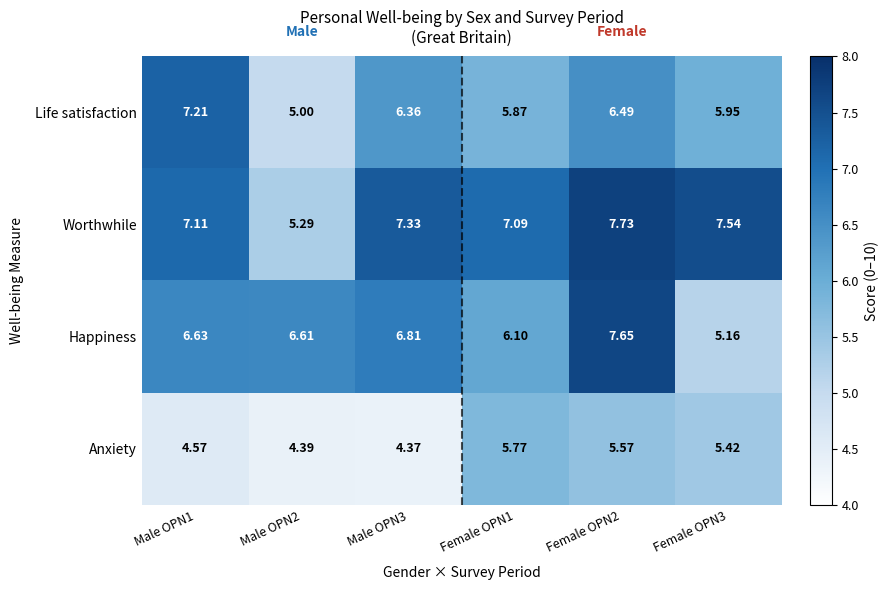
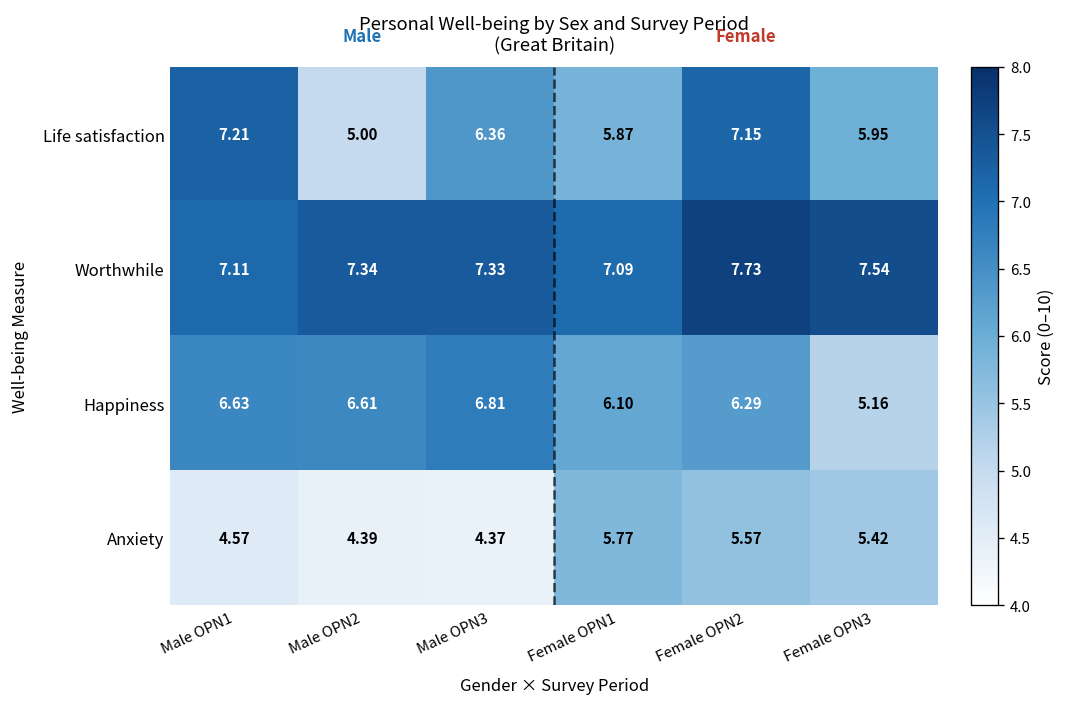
Life satisfaction, Female OPN2: 6.49 -> 7.15
Worthwhile, Male OPN2: 5.29 -> 7.34
Happiness, Female OPN2: 7.65 -> 6.29
